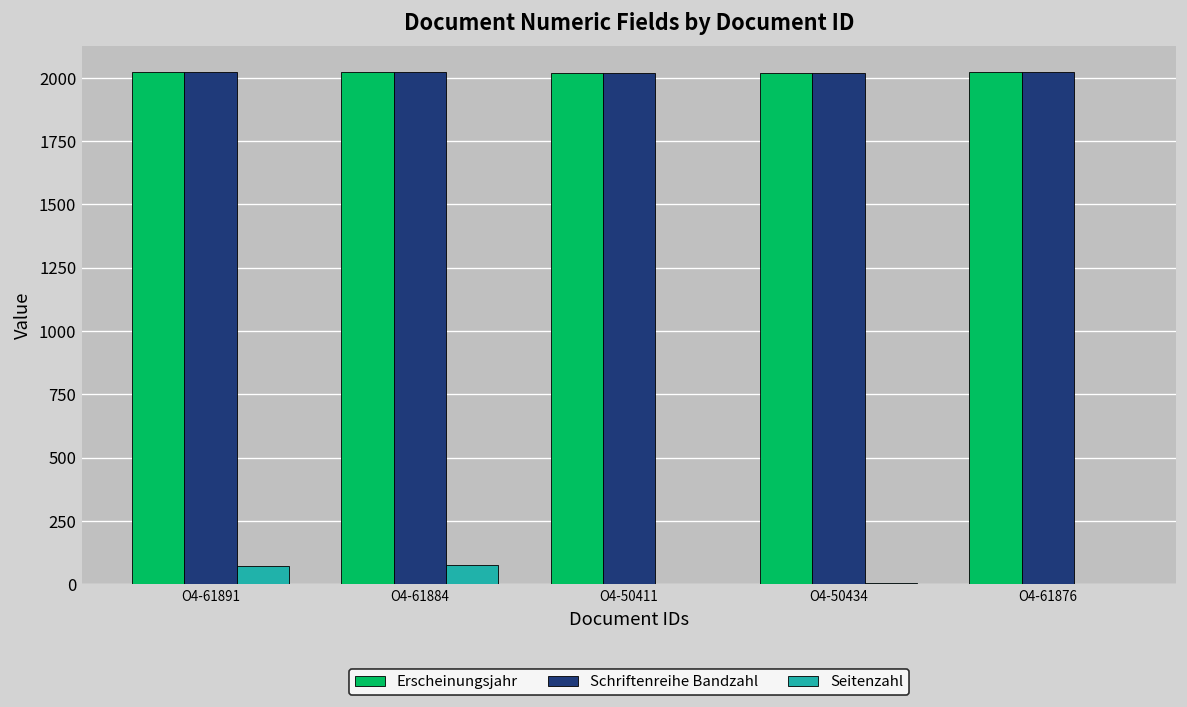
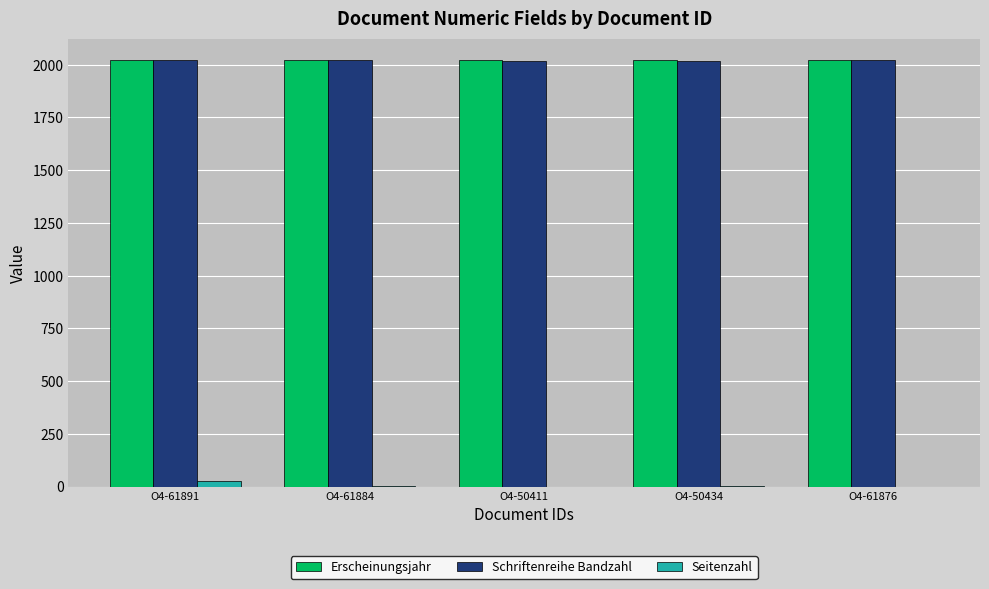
Seitenzahl, O4-61891: 70 -> 30
Seitenzahl, O4-61884: 70 -> 0
